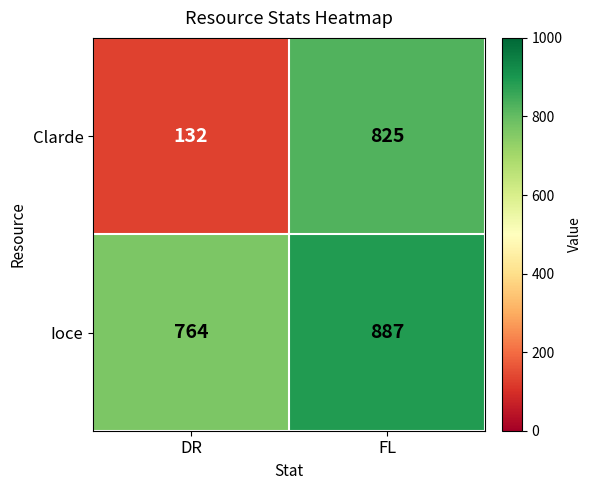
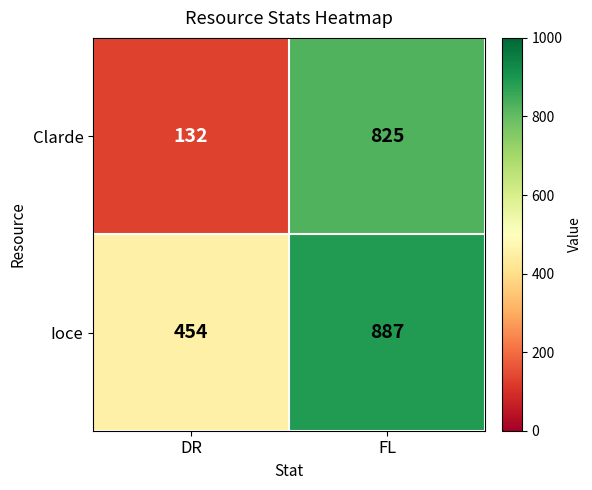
Ioce, DR: 764 -> 454
